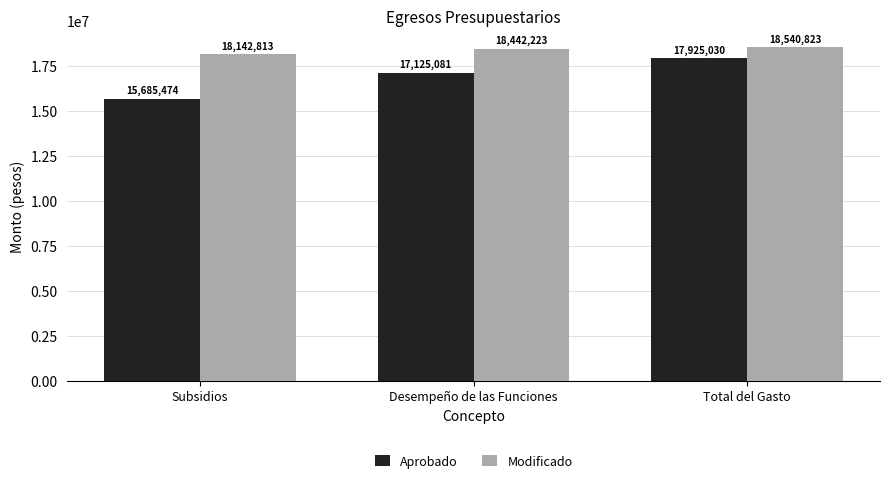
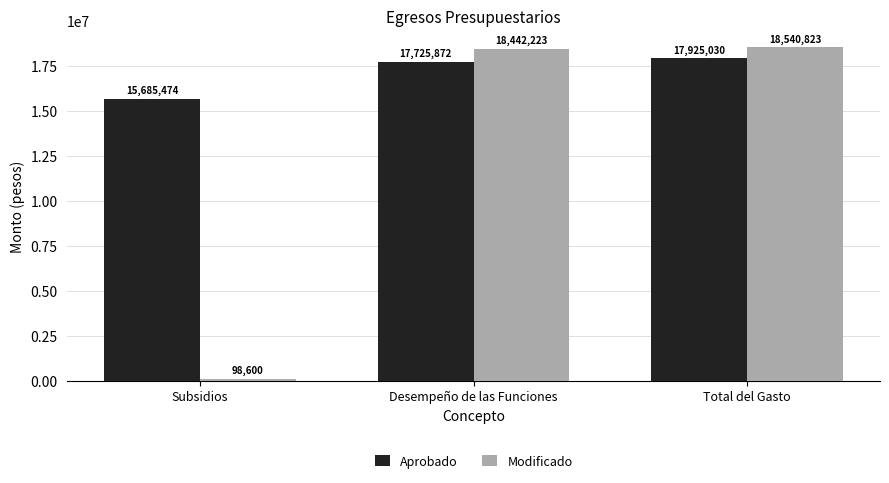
Modificado, Subsidios: 18,142,813 -> 98,600
Aprobado, Desempeño de las Funciones: 17,125,081 -> 17,725,872
